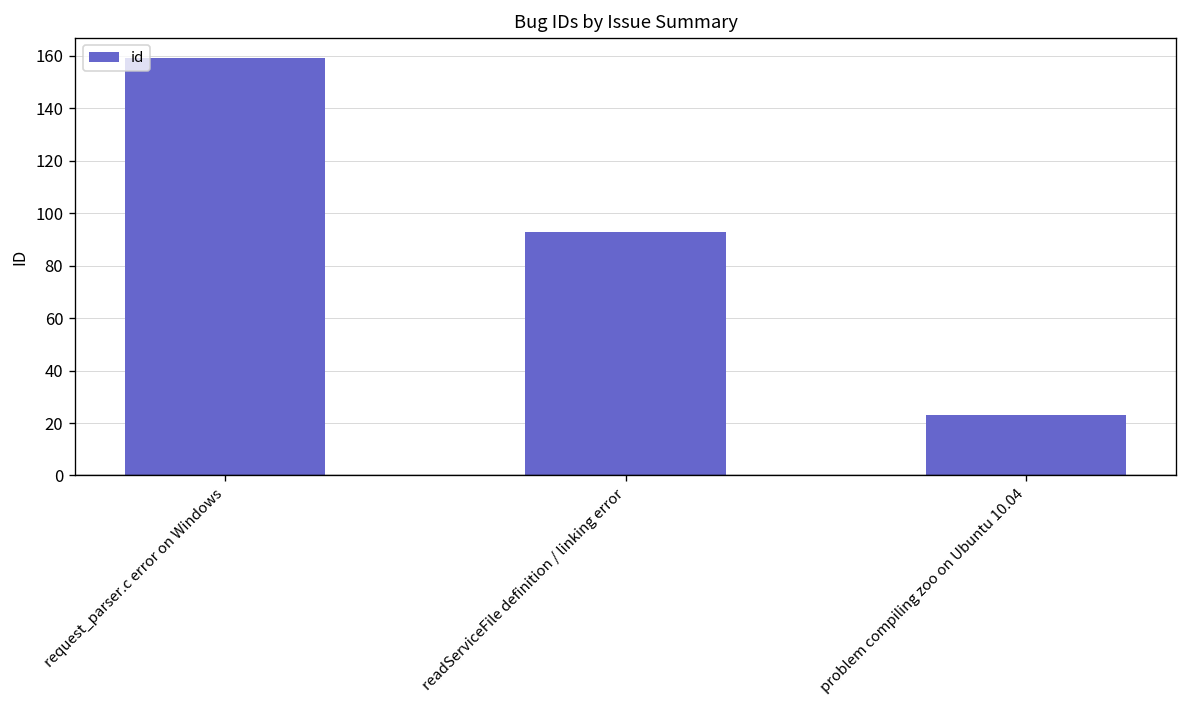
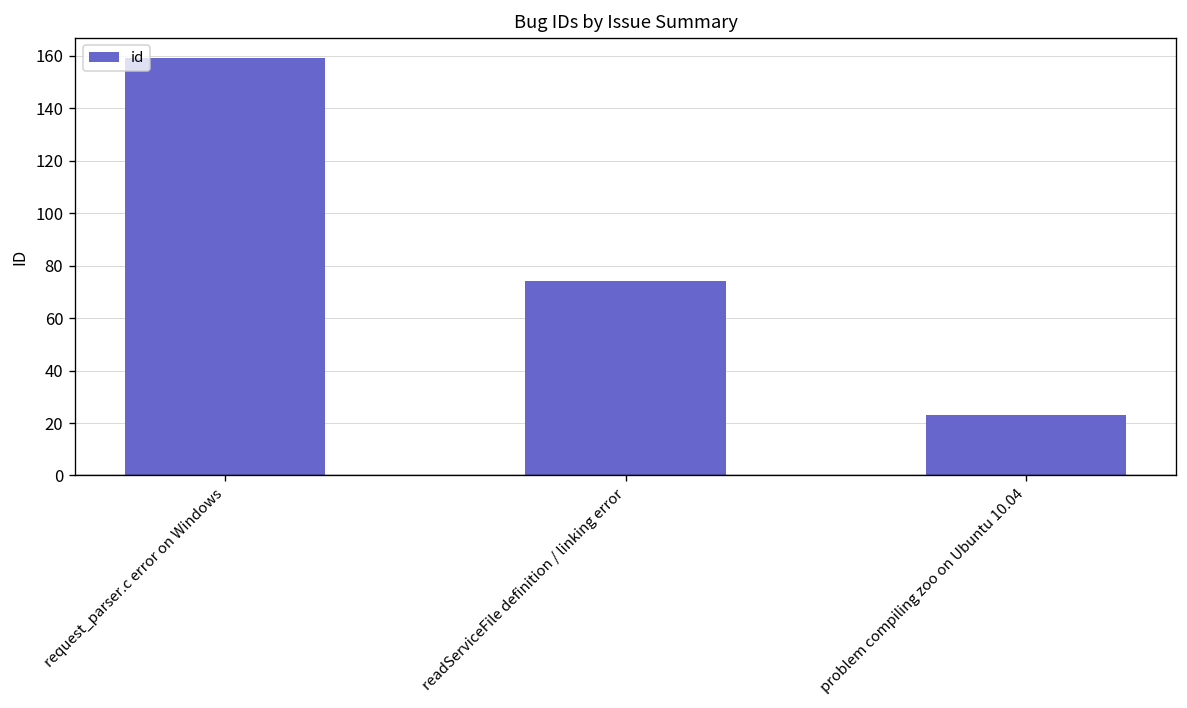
readServiceFile definition / linking error: 93 -> 74
